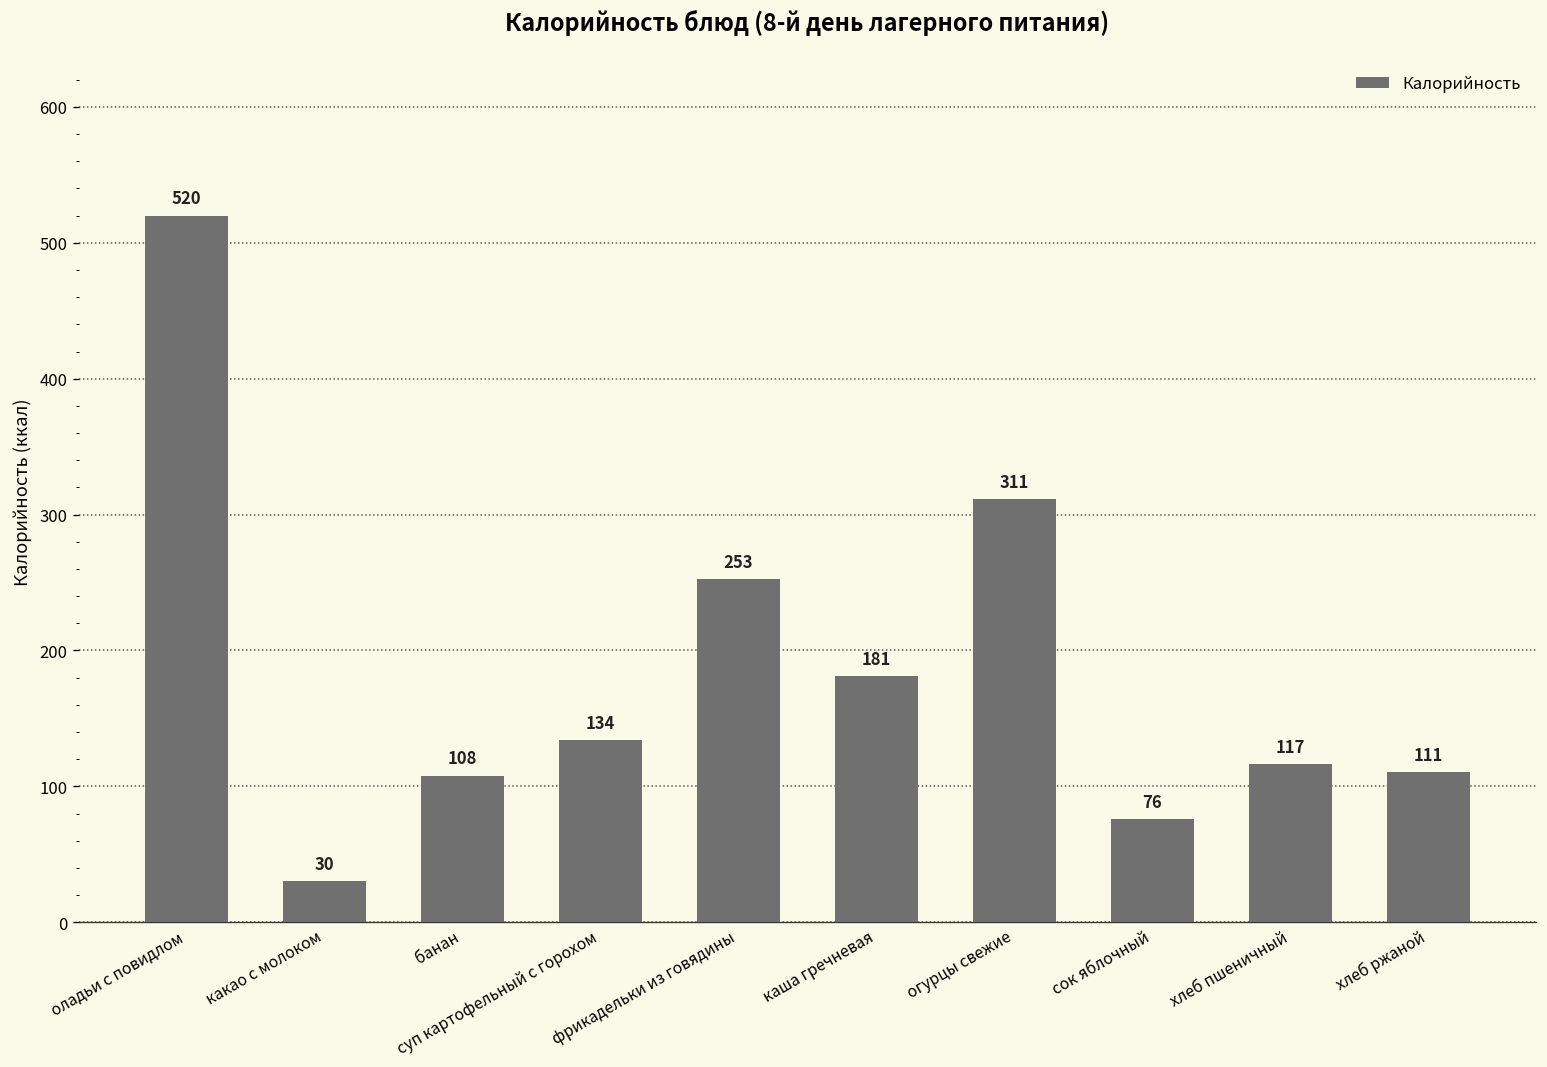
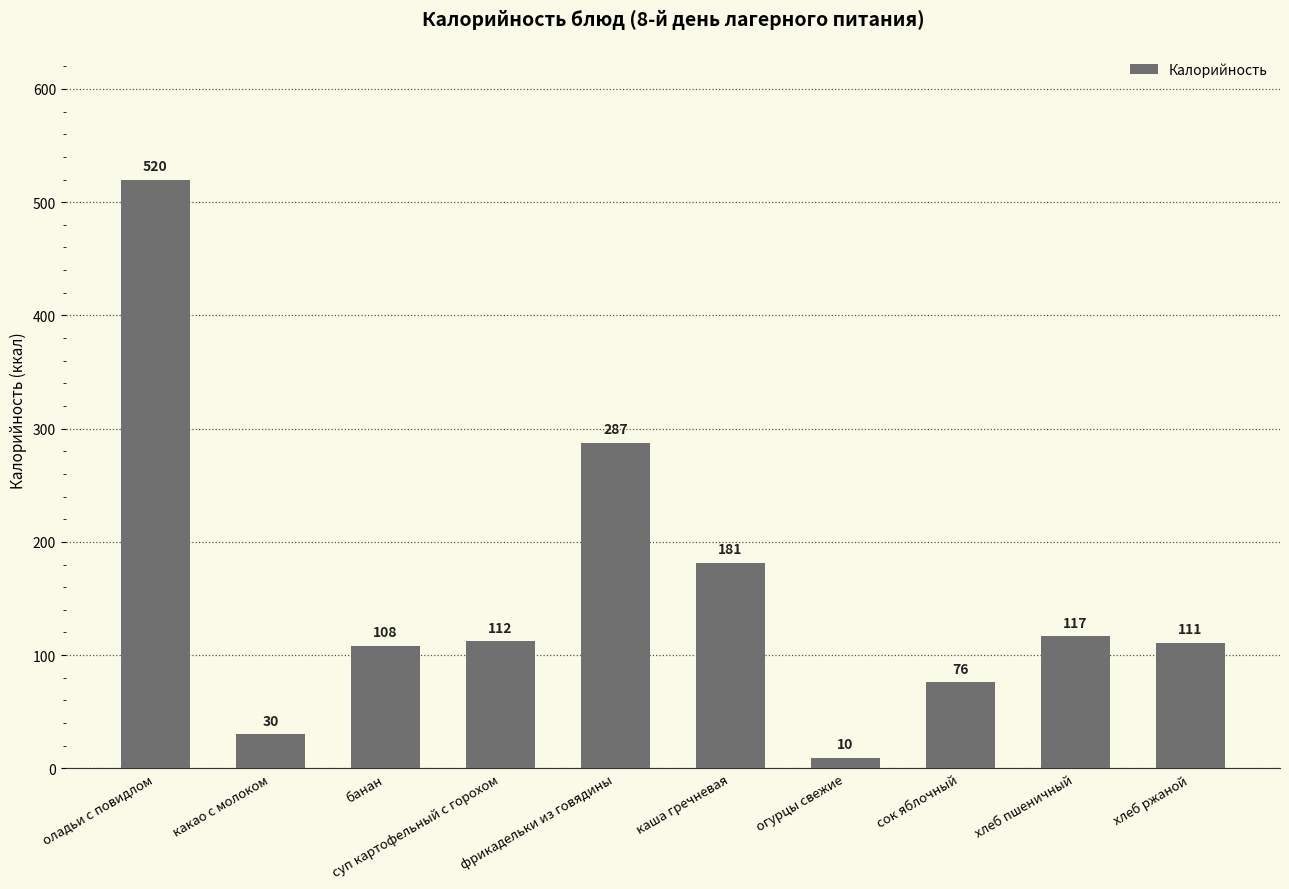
суп картофельный с горохом: 134 -> 112
фрикадельки из говядины: 253 -> 287
огурцы свежие: 311 -> 10
